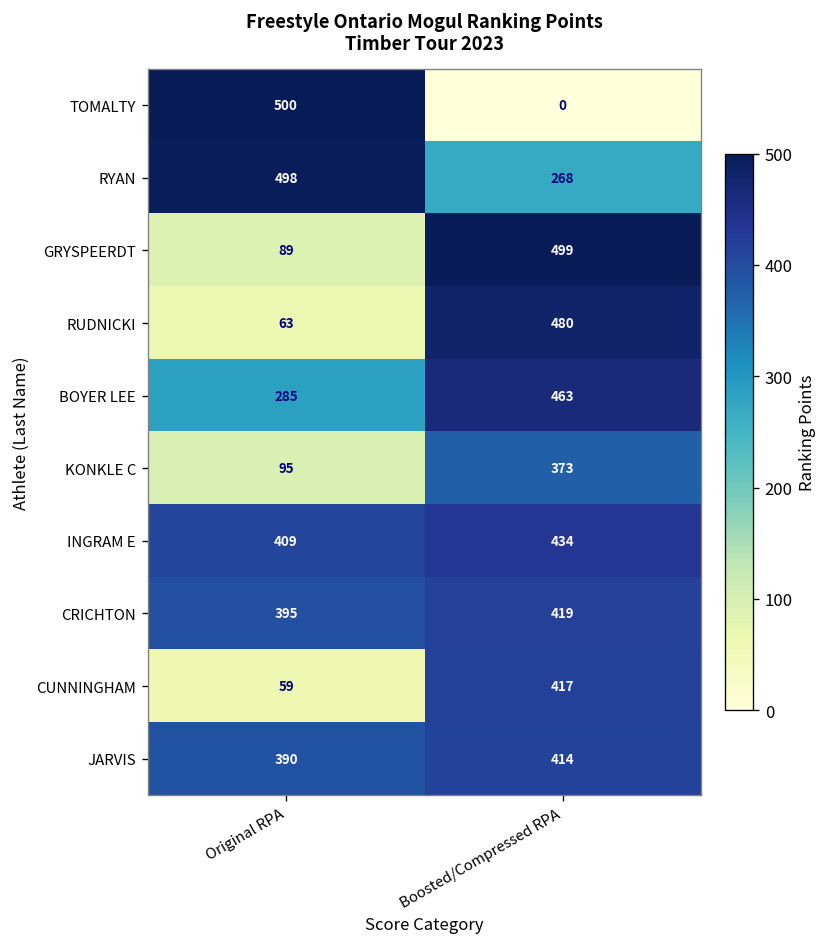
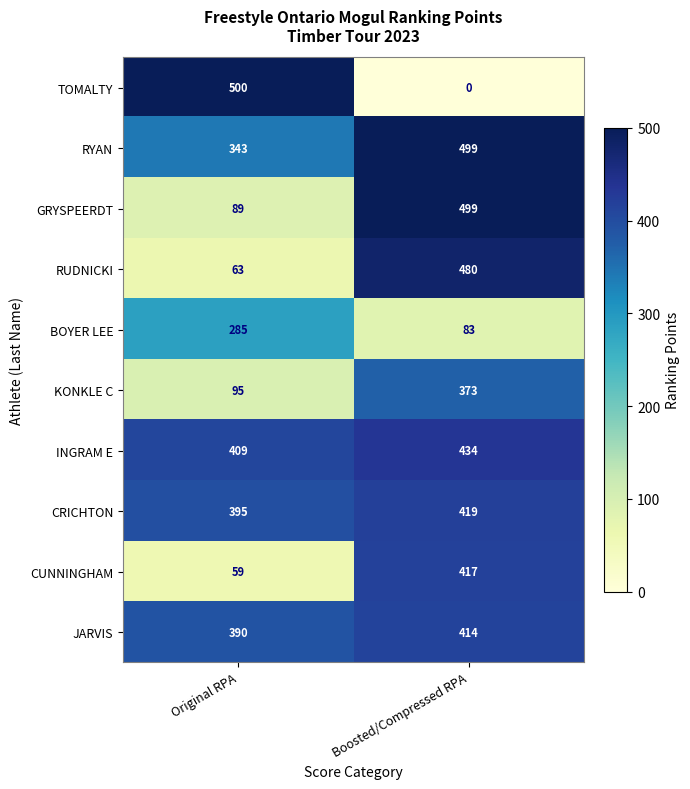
RYAN, Original RPA: 498 -> 343
RYAN, Boosted/Compressed RPA: 268 -> 499
BOYER LEE, Boosted/Compressed RPA: 463 -> 83
